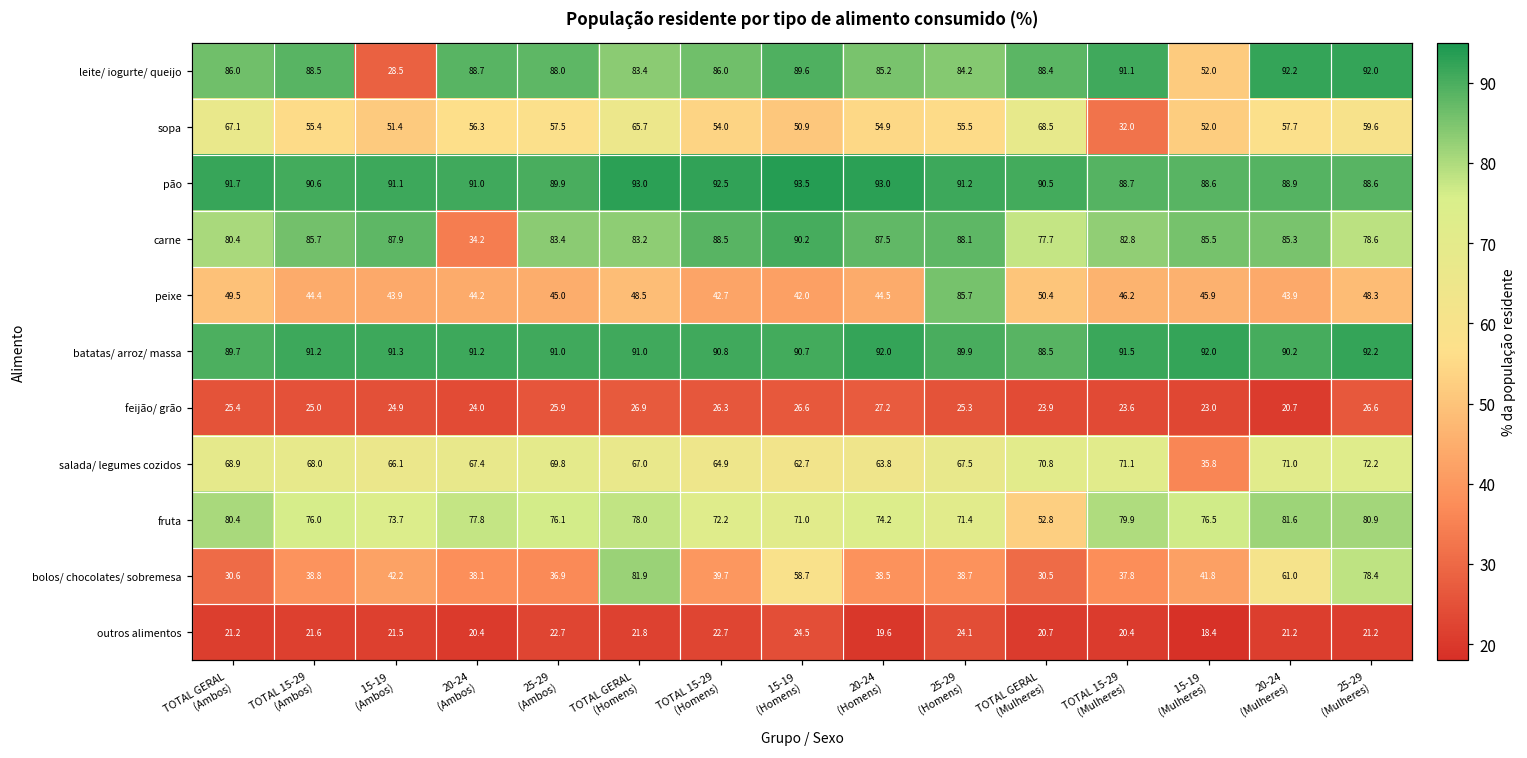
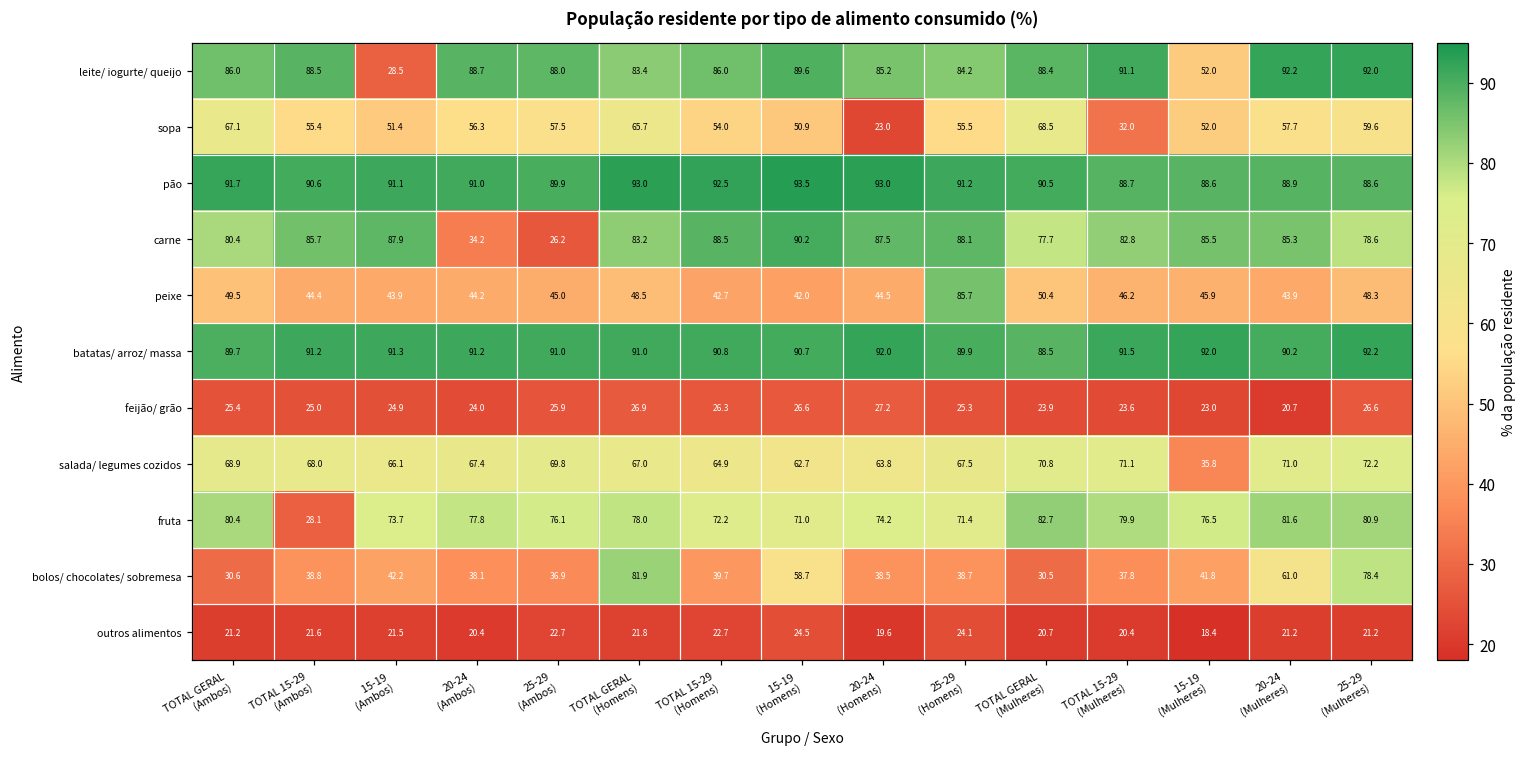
sopa, 20-24 (Homens): 54.9 -> 23.0
carne, 25-29 (Ambos): 83.4 -> 26.2
fruta, TOTAL 15-29 (Ambos): 76.0 -> 28.1
fruta, TOTAL GERAL (Mulheres): 52.8 -> 82.7
